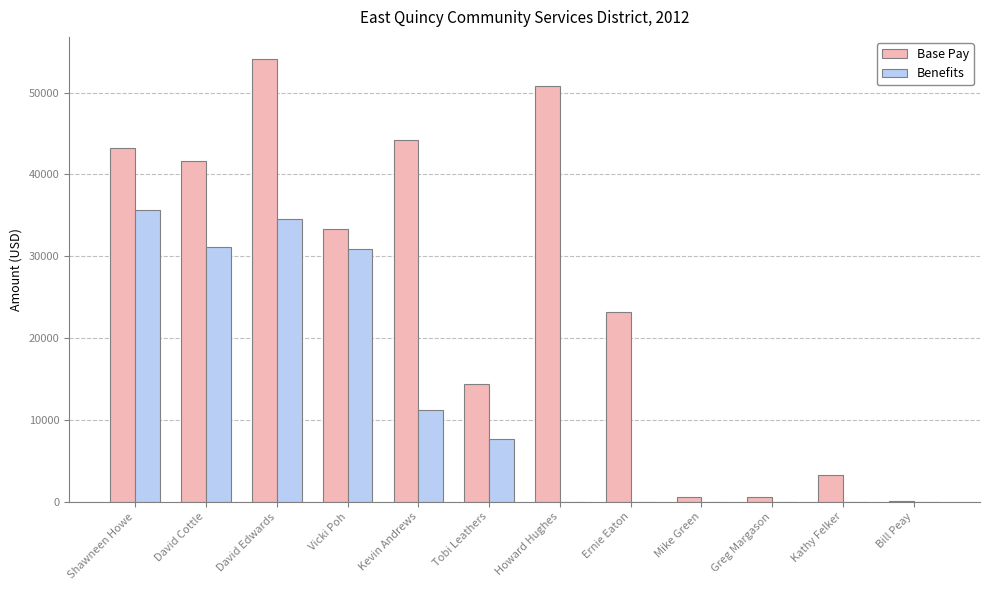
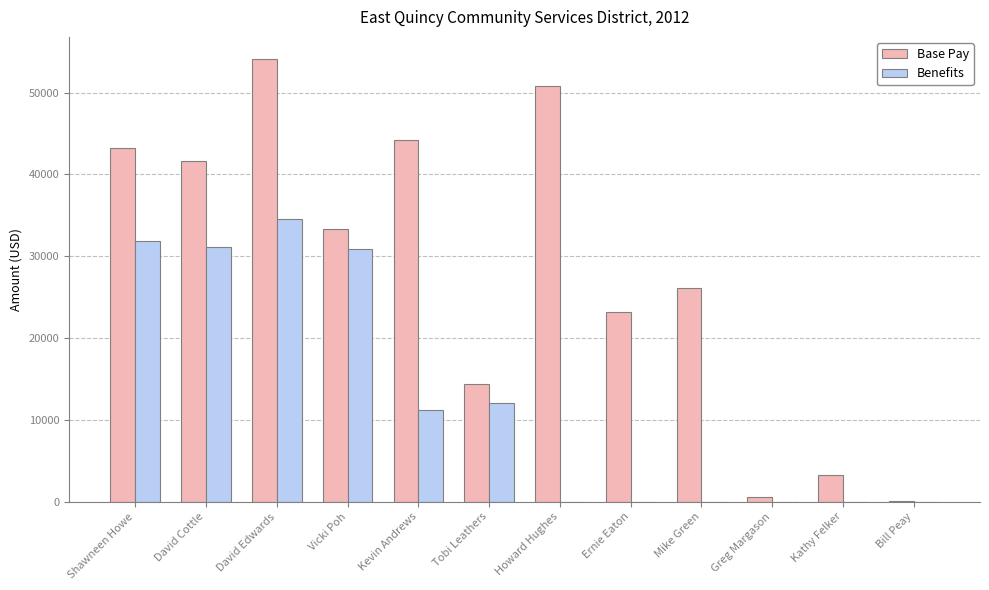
Benefits, Shawneen Howe: 36000 -> 32000
Benefits, Tobi Leathers: 8000 -> 12000
Base Pay, Mike Green: 1000 -> 26000
